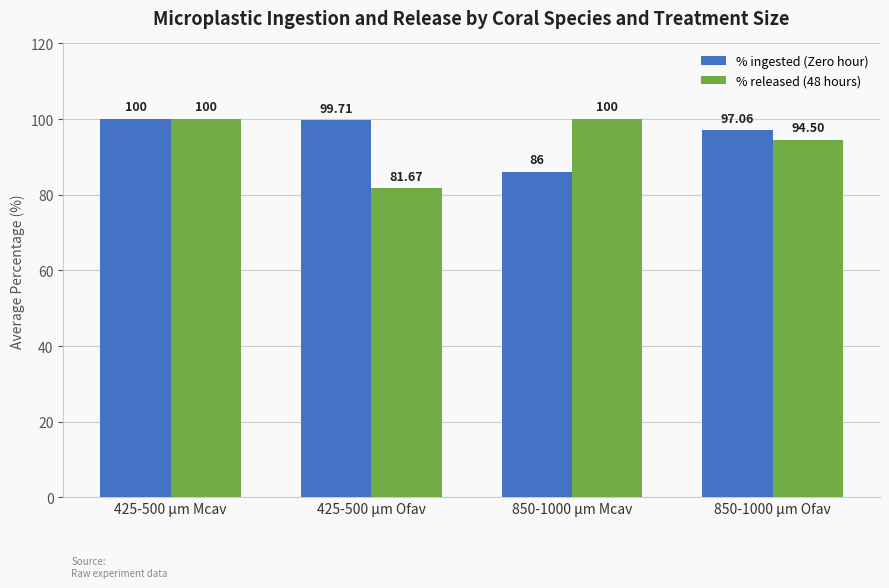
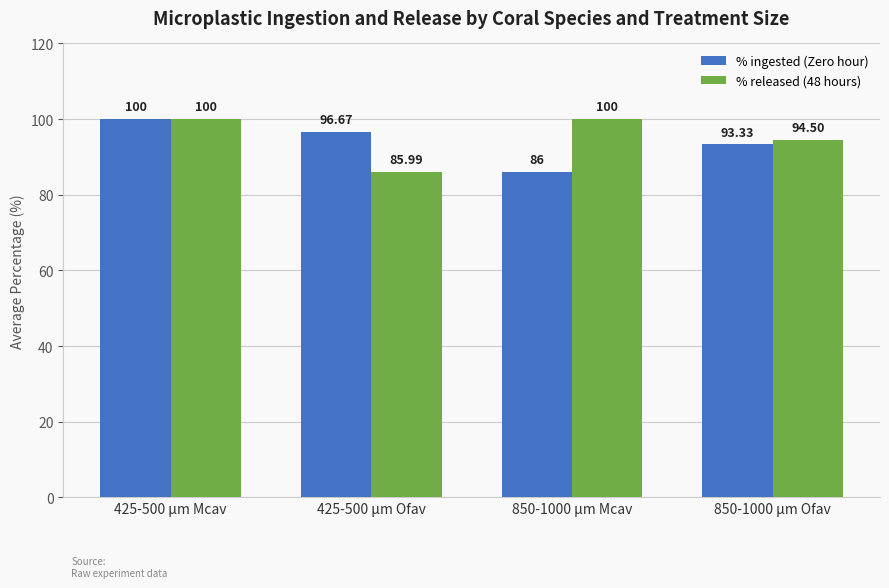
% ingested (Zero hour), 425-500 µm Ofav: 99.71 -> 96.67
% released (48 hours), 425-500 µm Ofav: 81.67 -> 85.99
% ingested (Zero hour), 850-1000 µm Ofav: 97.06 -> 93.33
